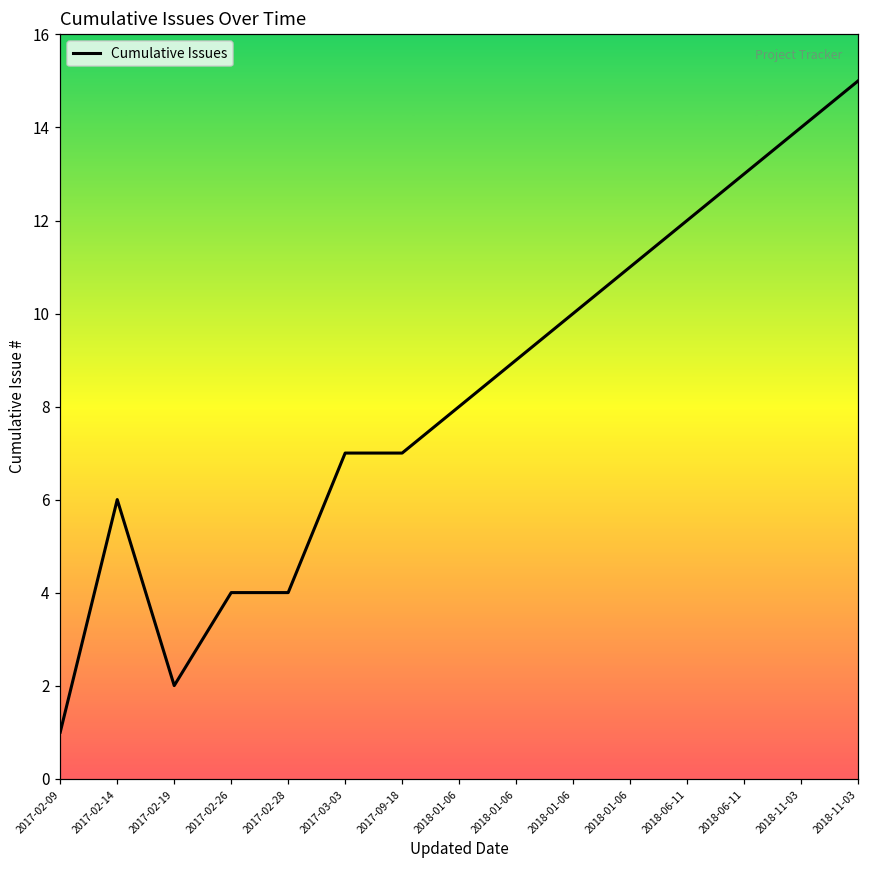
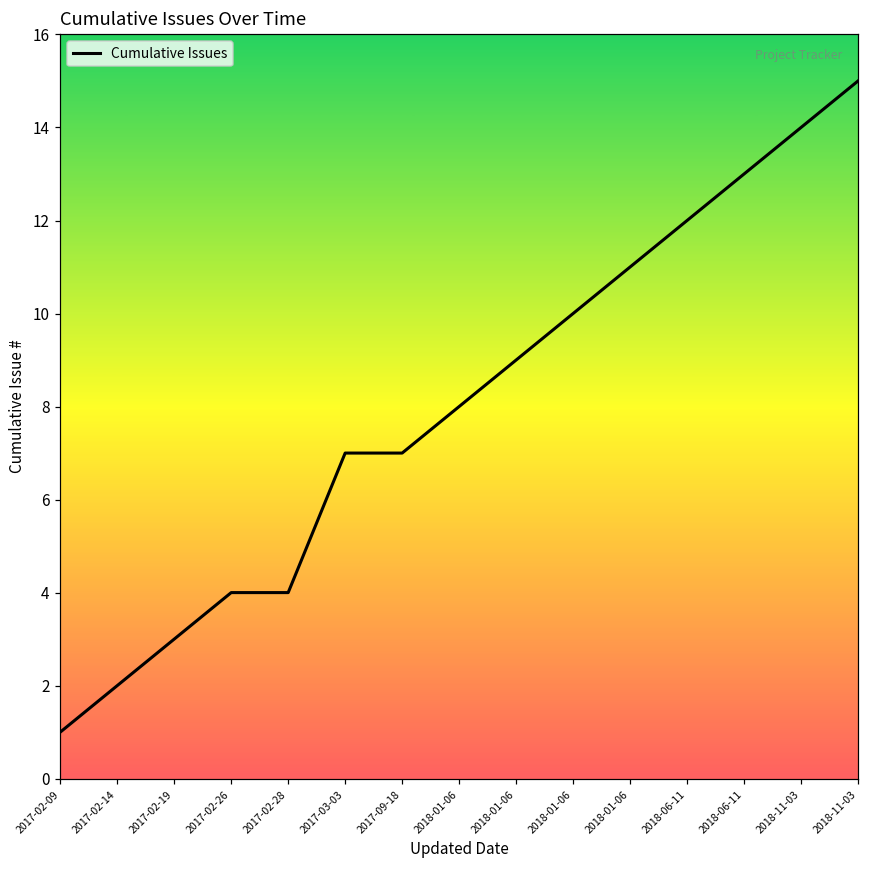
2017-02-14: 6 -> 2
2017-02-19: 2 -> 3
